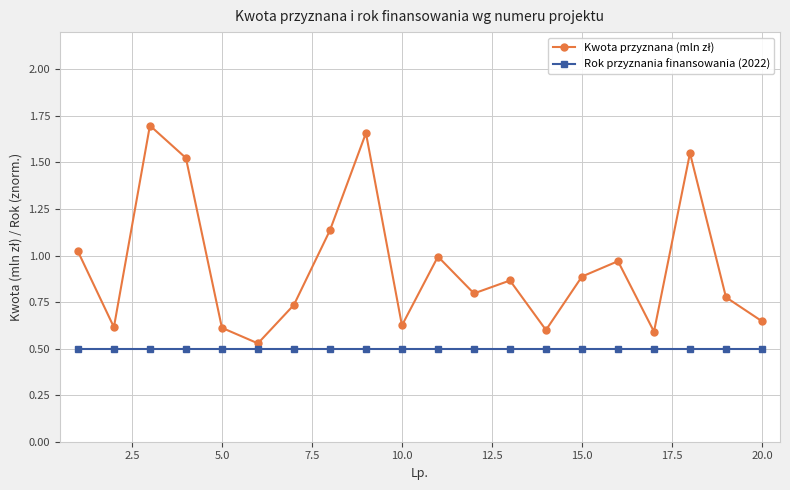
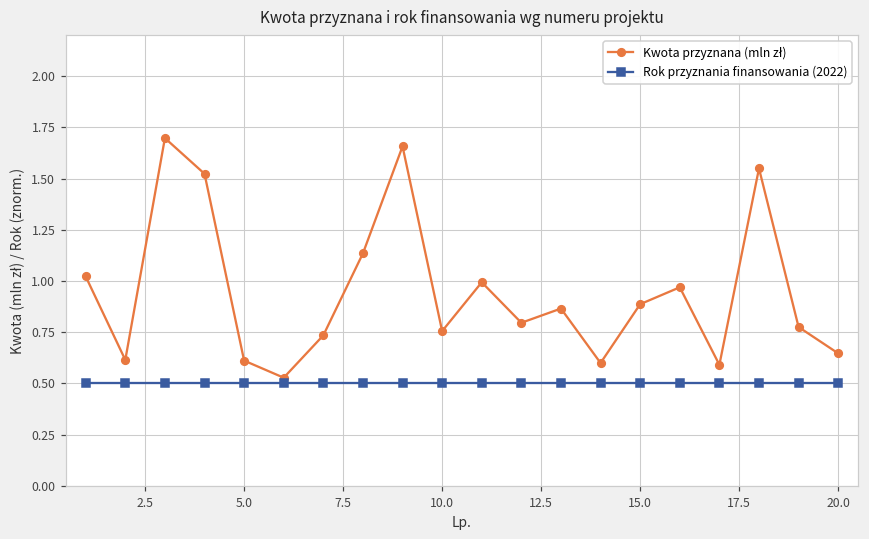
Kwota przyznana (mln zł), 10.0: 0.62 -> 0.76
